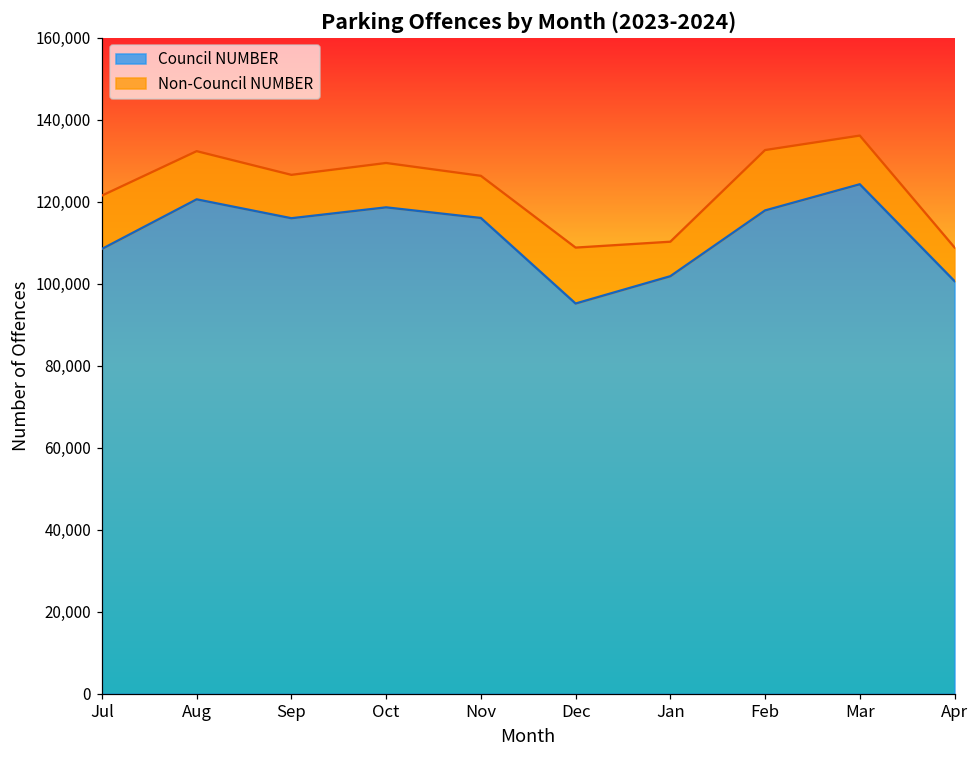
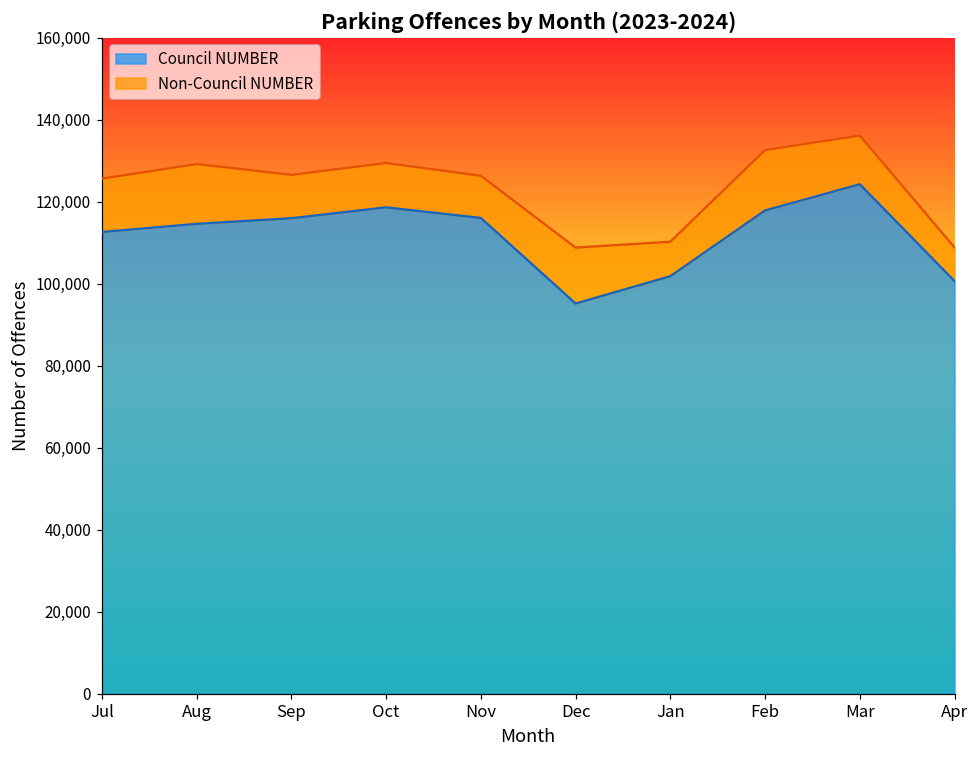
Council NUMBER, Jul: 108,000 -> 113,000
Council NUMBER, Aug: 121,000 -> 115,000
Non-Council NUMBER, Aug: 12,000 -> 15,000
